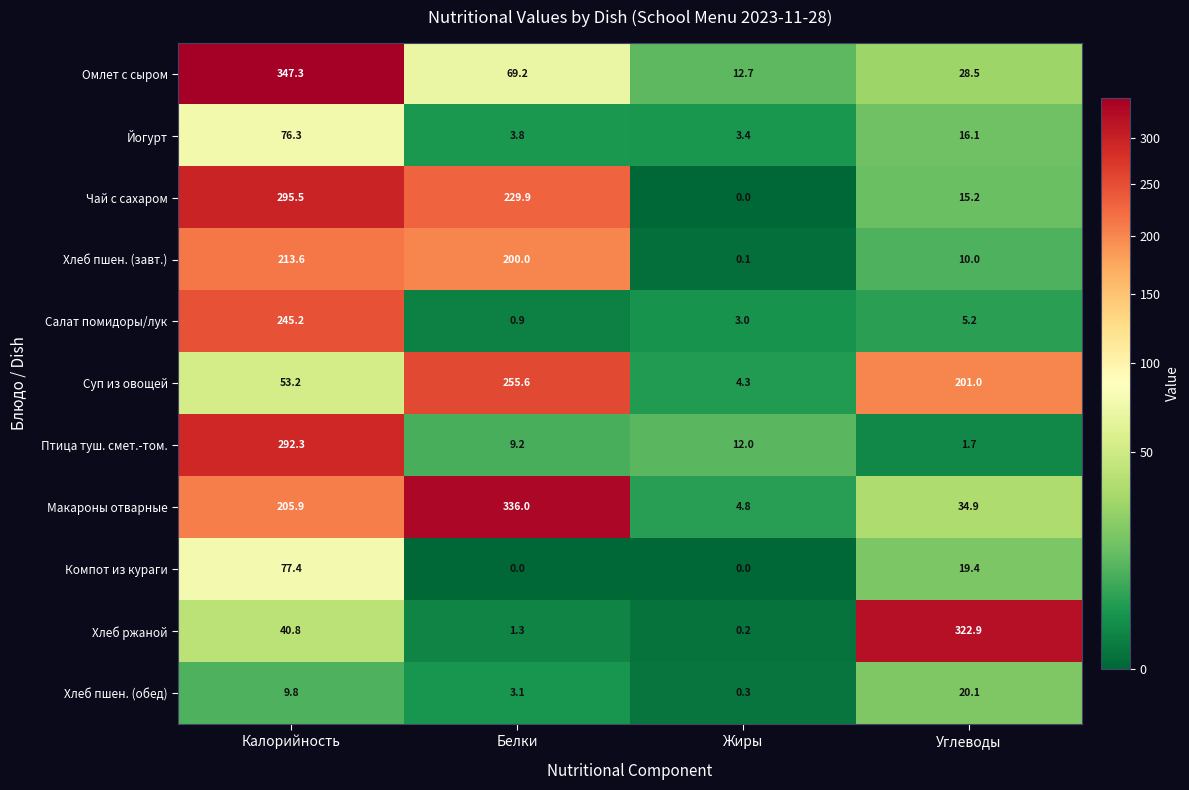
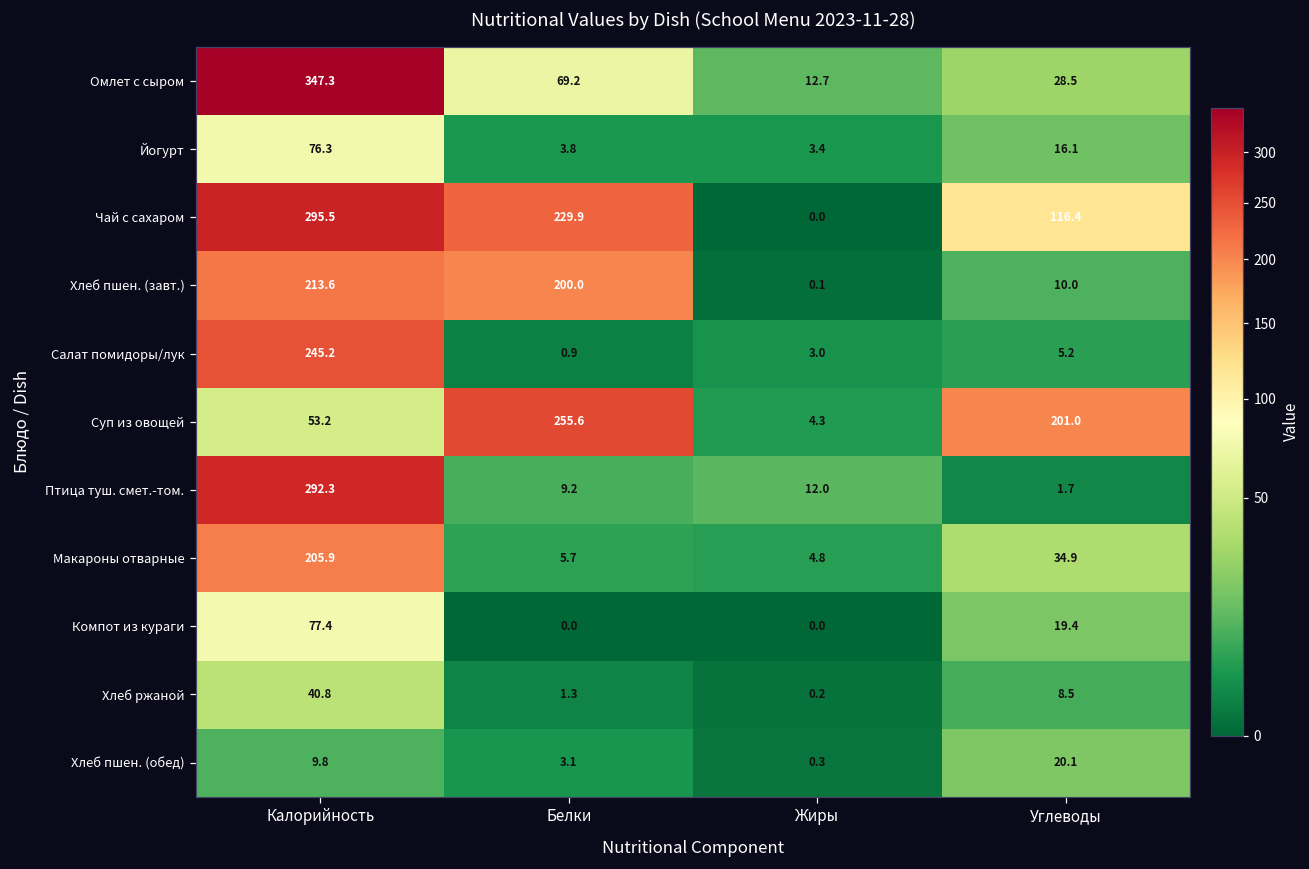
Чай с сахаром, Углеводы: 15.2 -> 116.4
Макароны отварные, Белки: 336.0 -> 5.7
Хлеб ржаной, Углеводы: 322.9 -> 8.5
